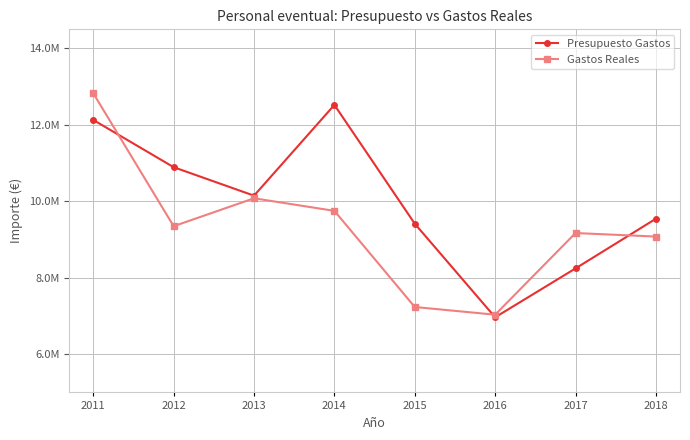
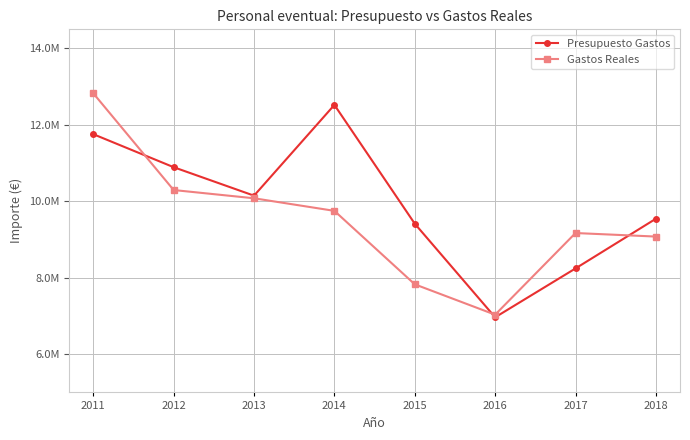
Presupuesto Gastos, 2011: 12100000 -> 11800000
Gastos Reales, 2012: 9300000 -> 10300000
Gastos Reales, 2015: 7200000 -> 7800000
